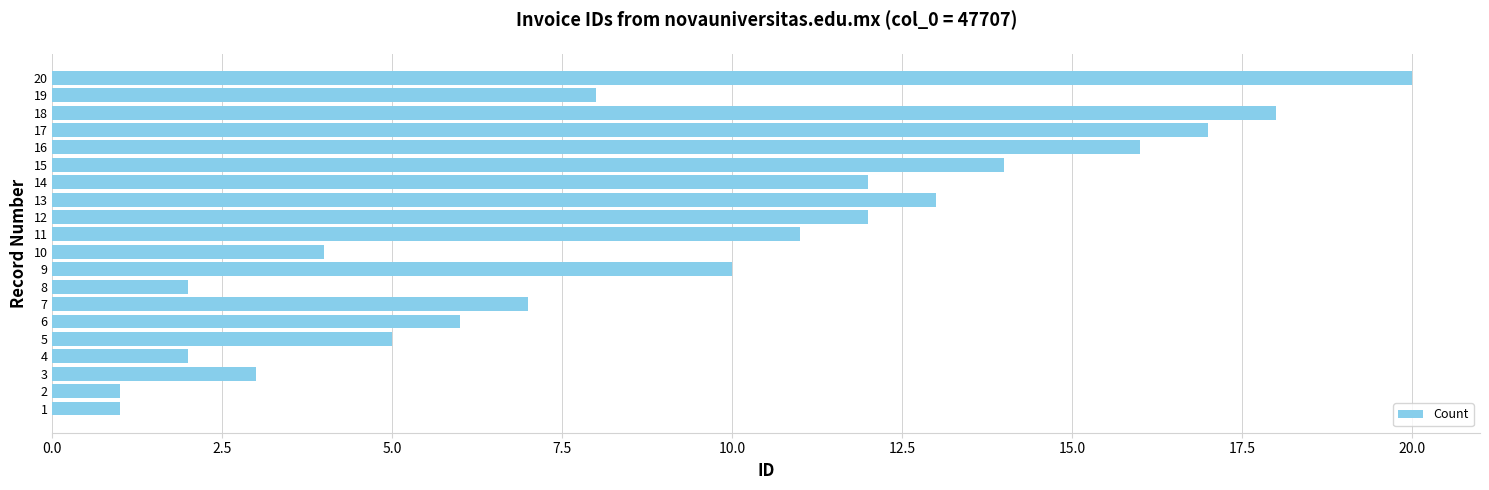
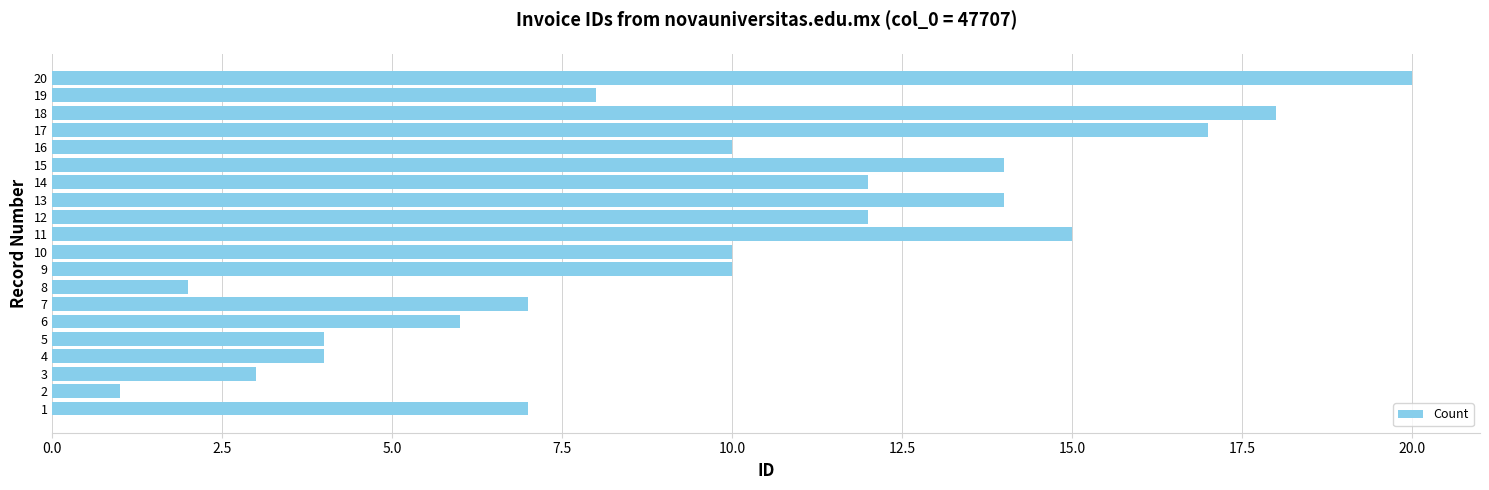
16: 16 -> 10
13: 13 -> 14
11: 11 -> 15
10: 4 -> 10
5: 5 -> 4
4: 2 -> 4
1: 1 -> 7
